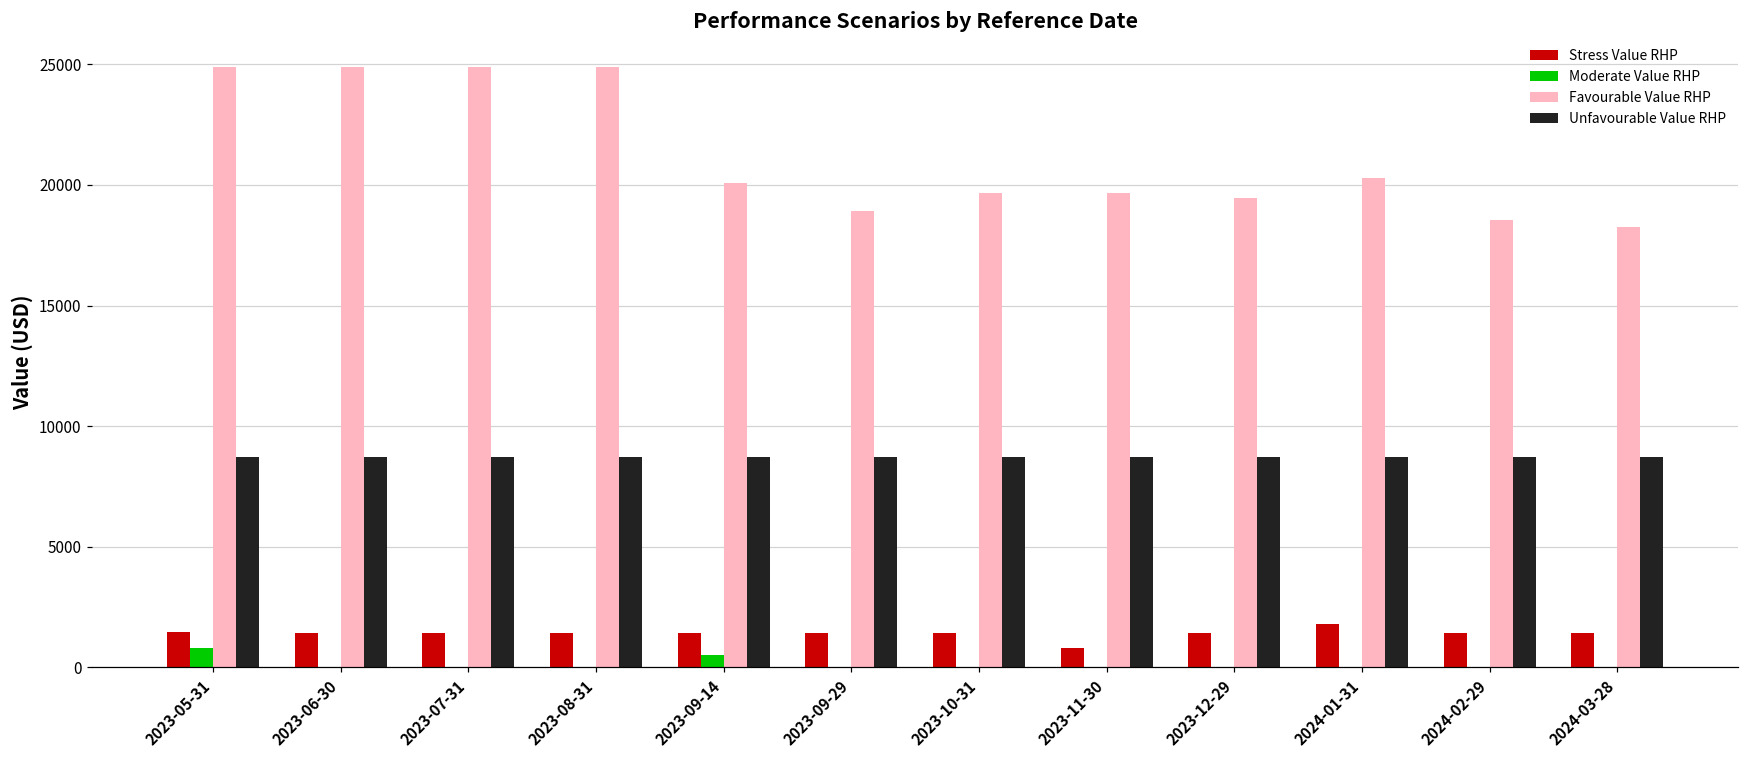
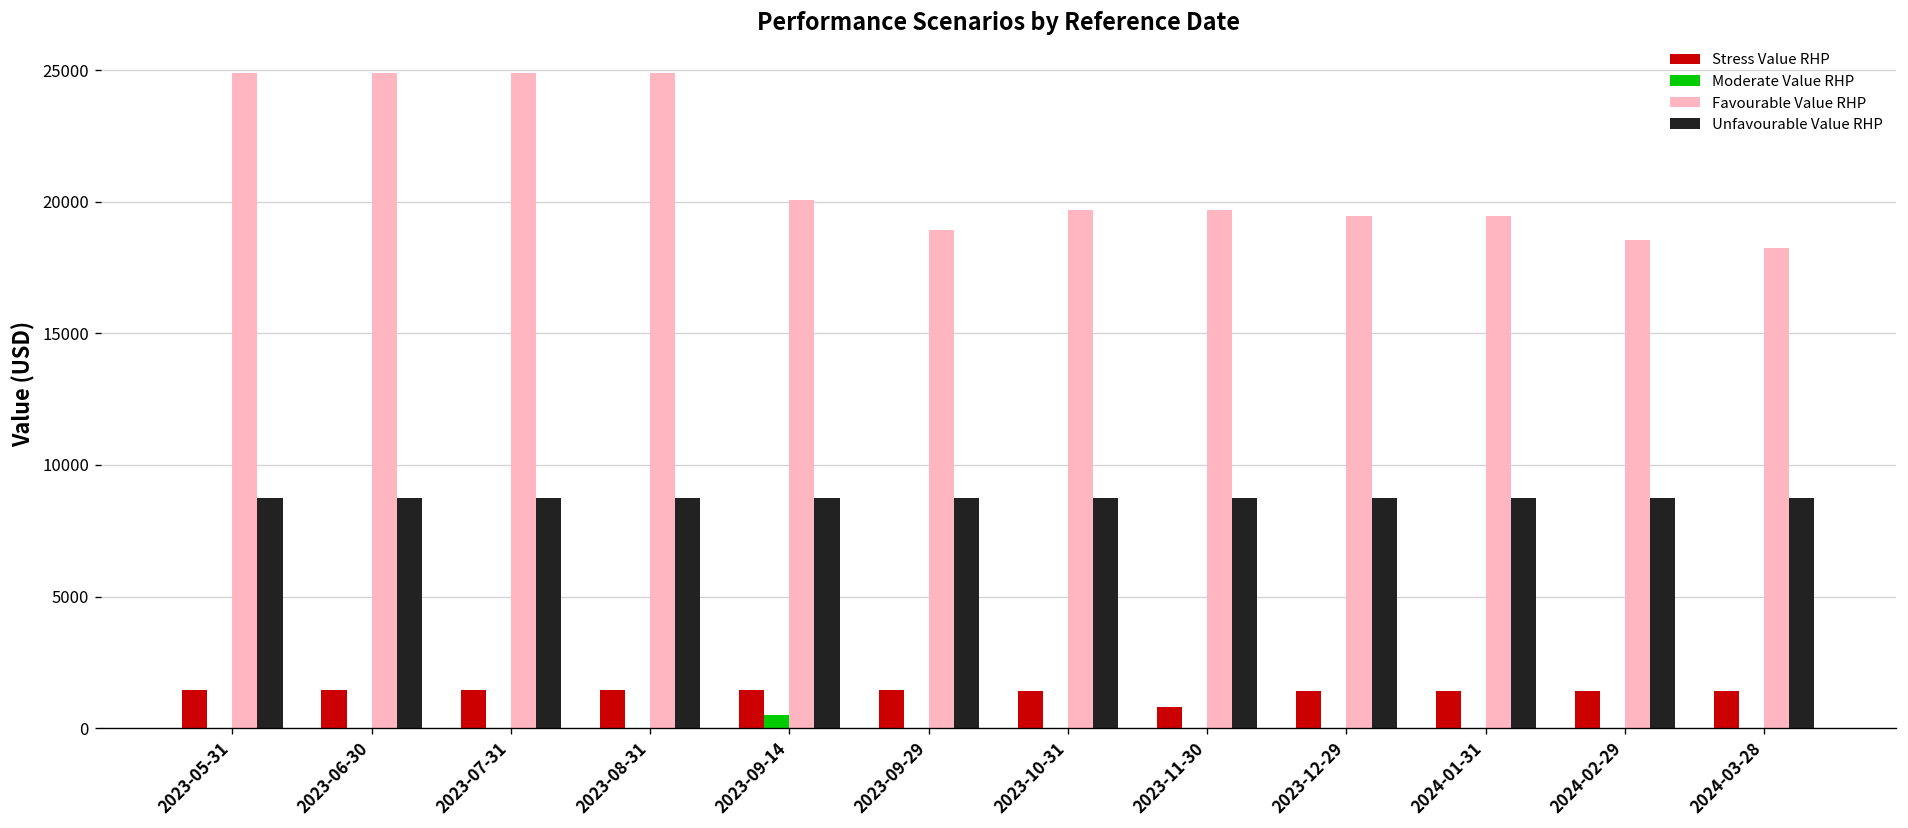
Moderate Value RHP, 2023-05-31: 800 -> 0
Stress Value RHP, 2024-01-31: 1800 -> 1400
Favourable Value RHP, 2024-01-31: 20300 -> 19500
